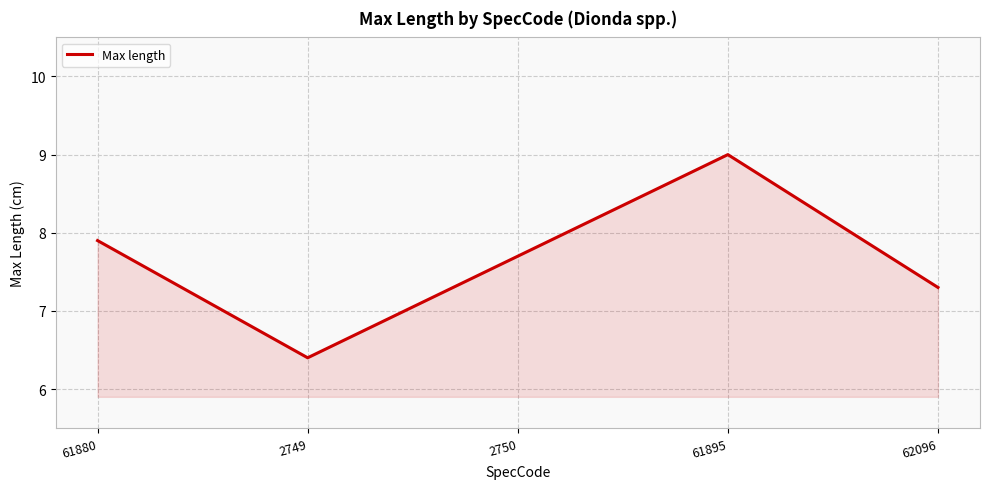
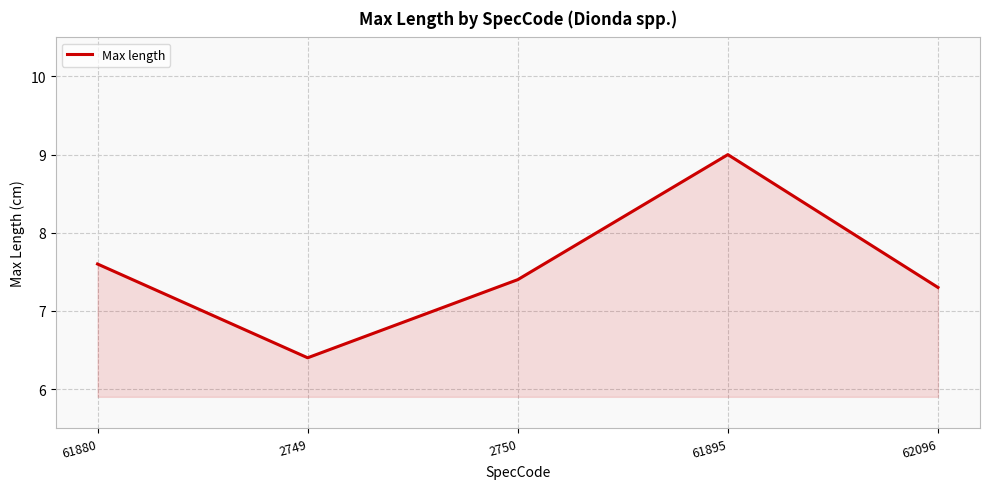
61880: 7.9 -> 7.6
2750: 7.7 -> 7.4
